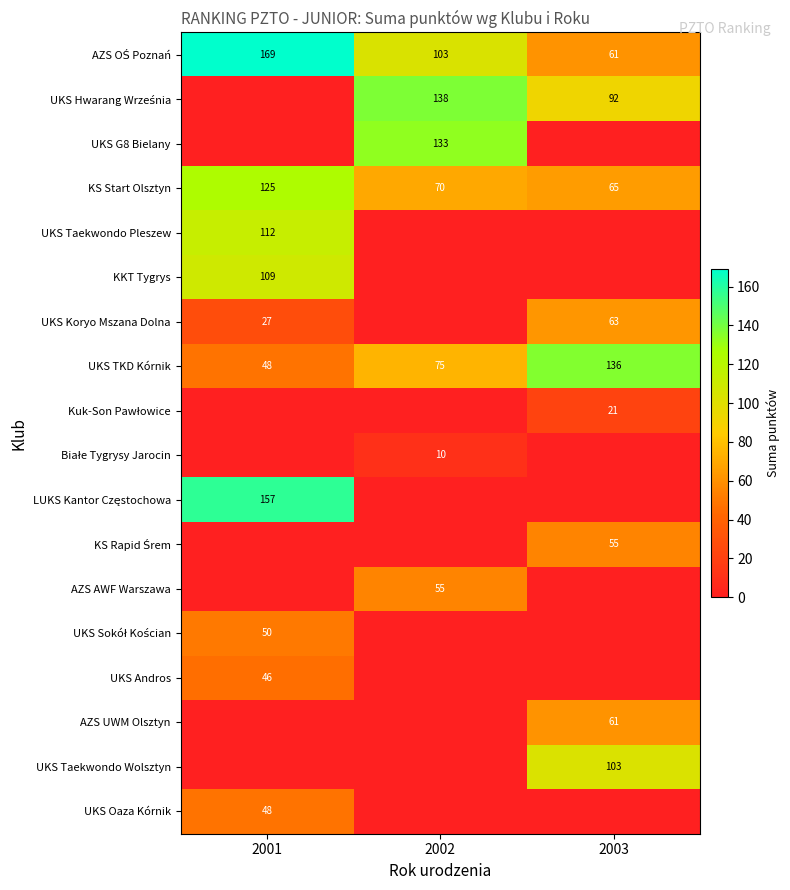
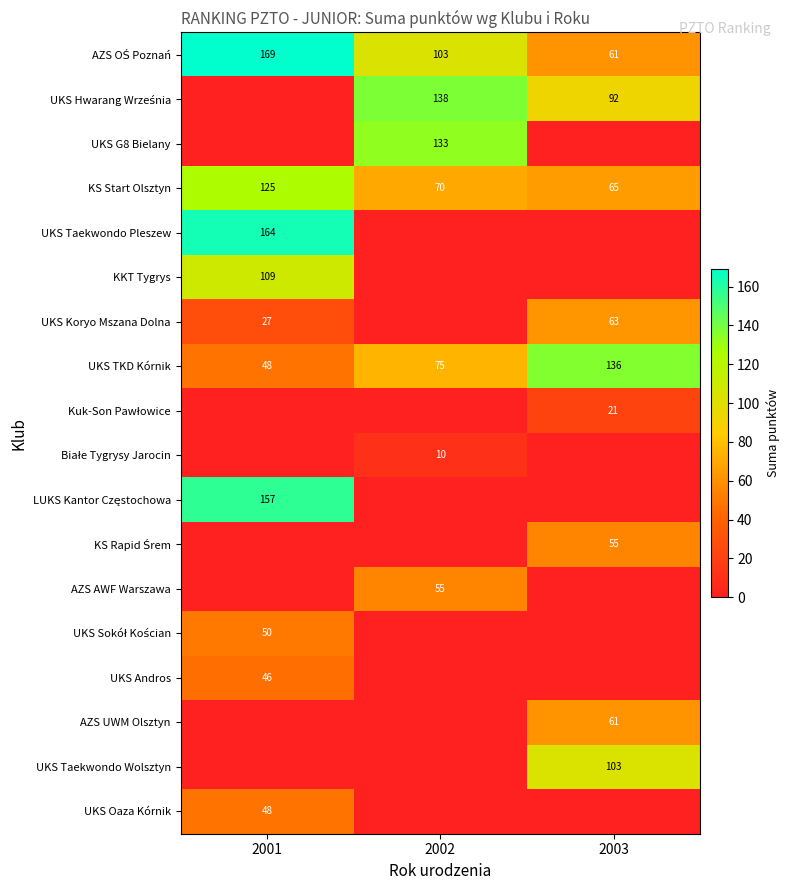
UKS Taekwondo Pleszew, 2001: 112 -> 164
